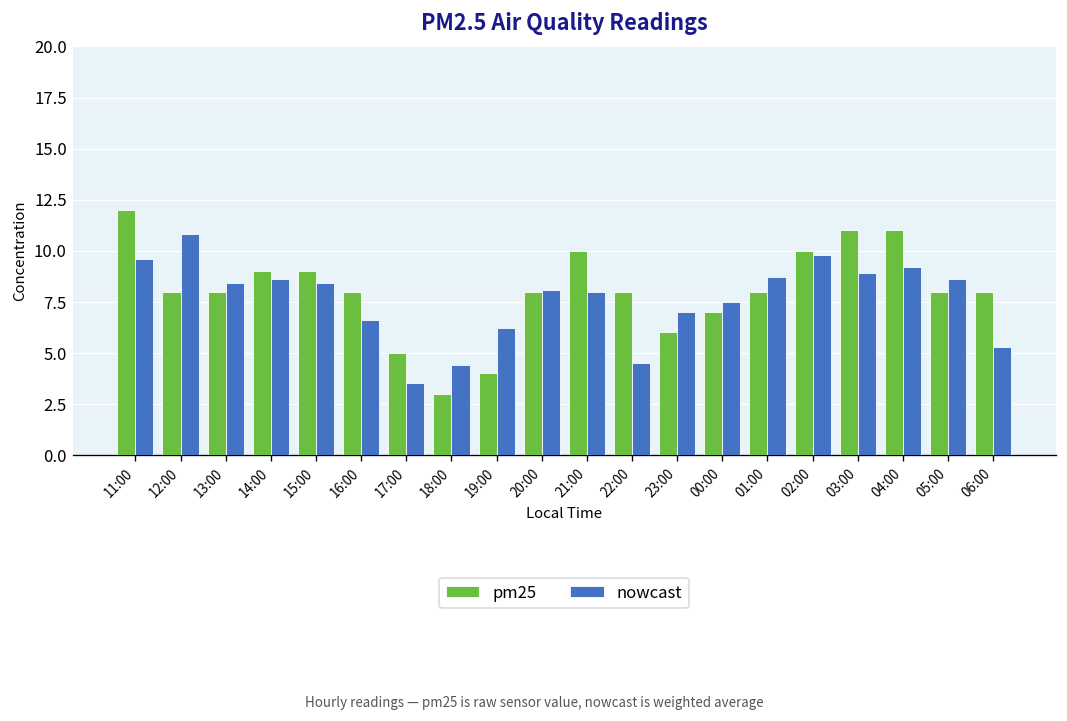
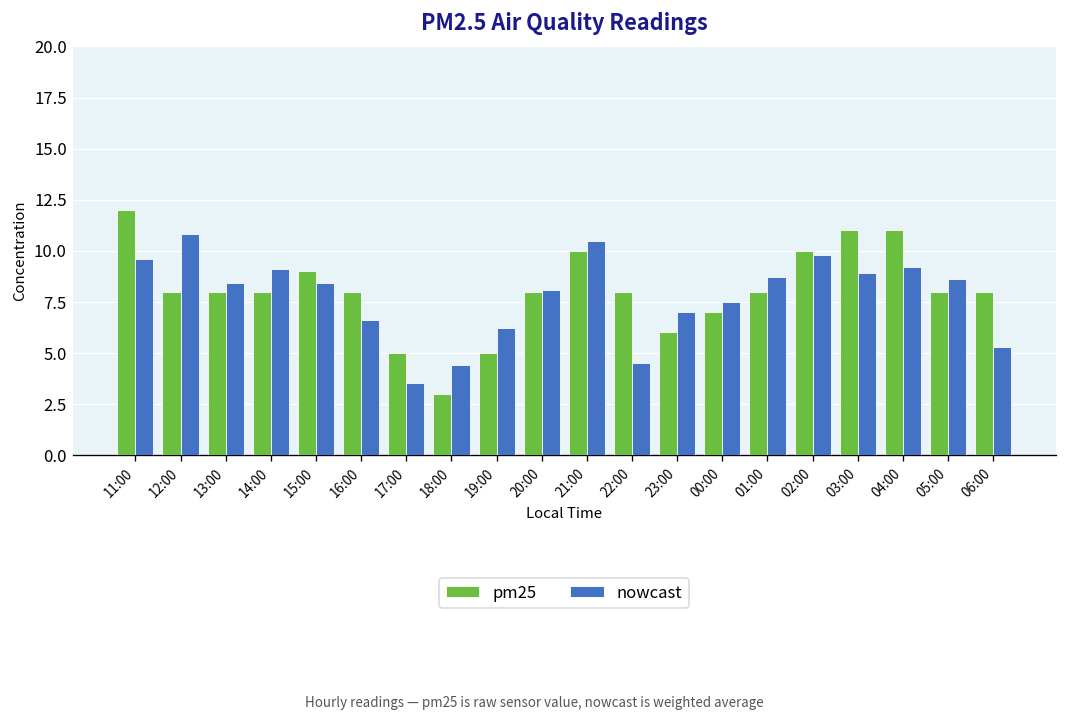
pm25, 14:00: 9 -> 8
nowcast, 14:00: 8.6 -> 9.1
pm25, 19:00: 4 -> 5
nowcast, 21:00: 8.0 -> 10.5
